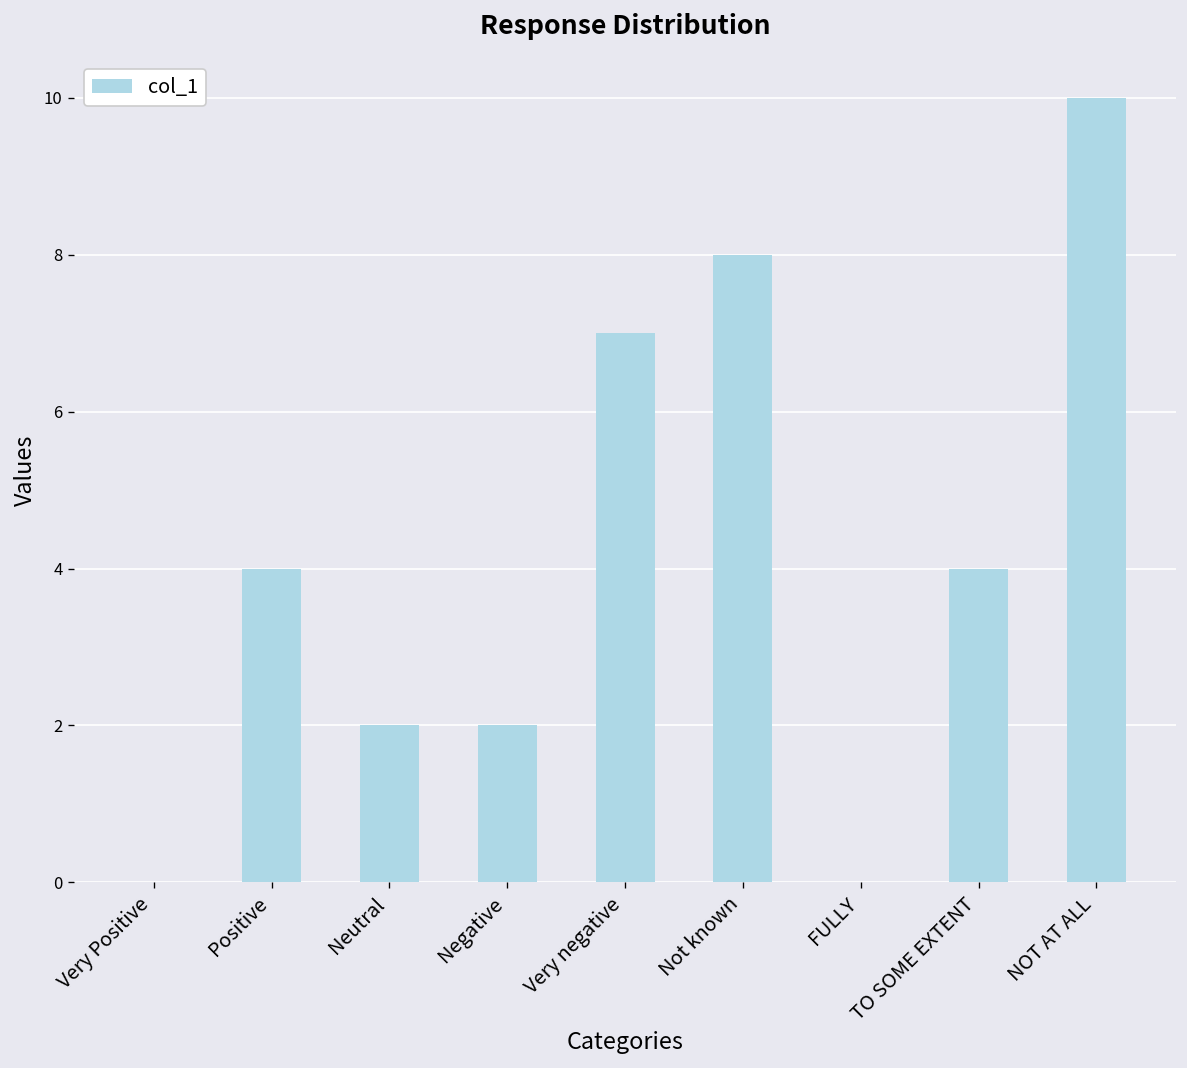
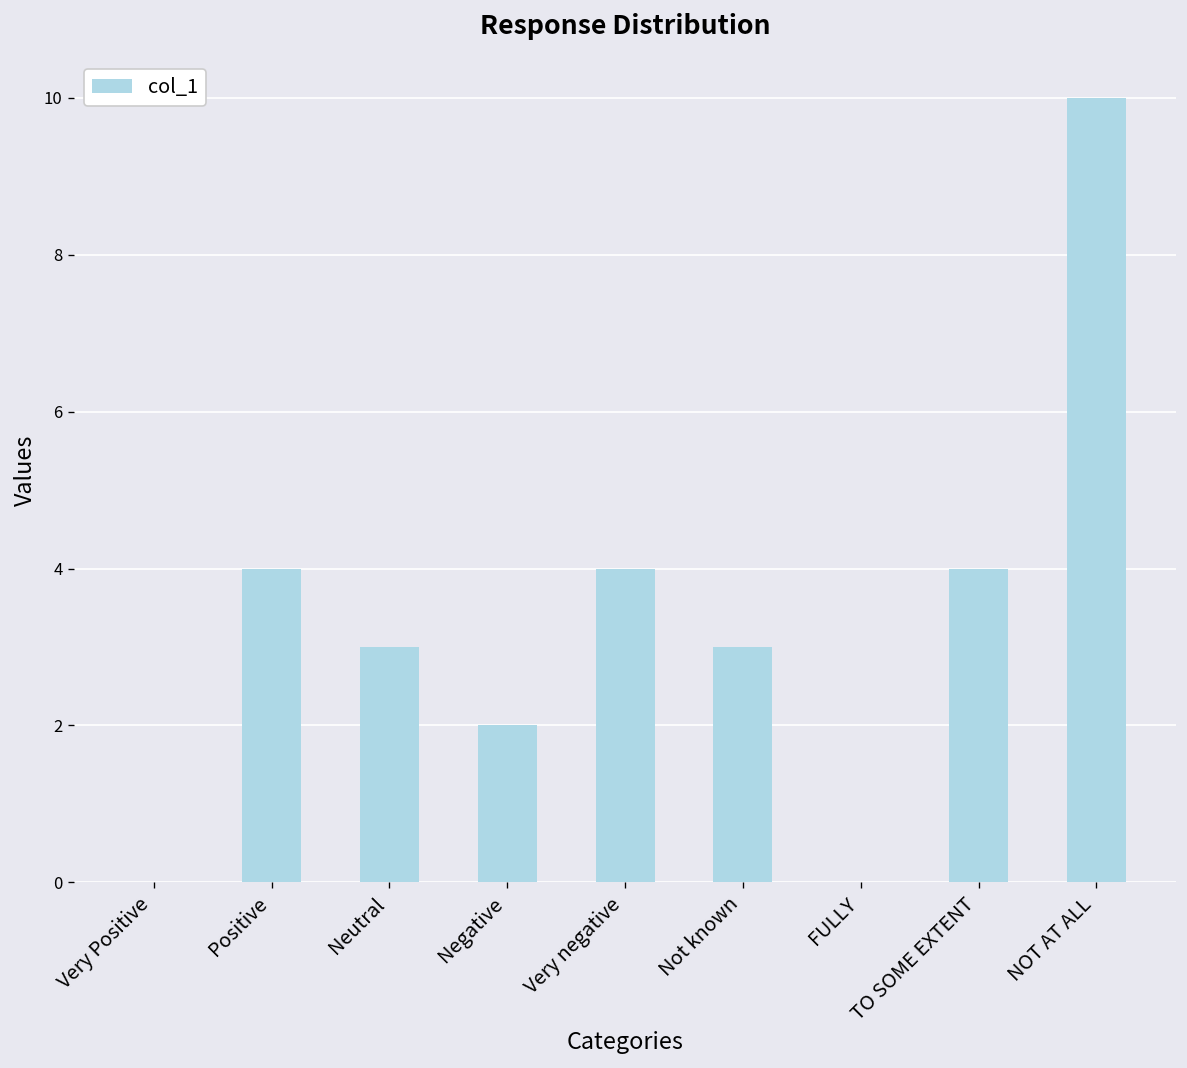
Neutral: 2 -> 3
Very negative: 7 -> 4
Not known: 8 -> 3
